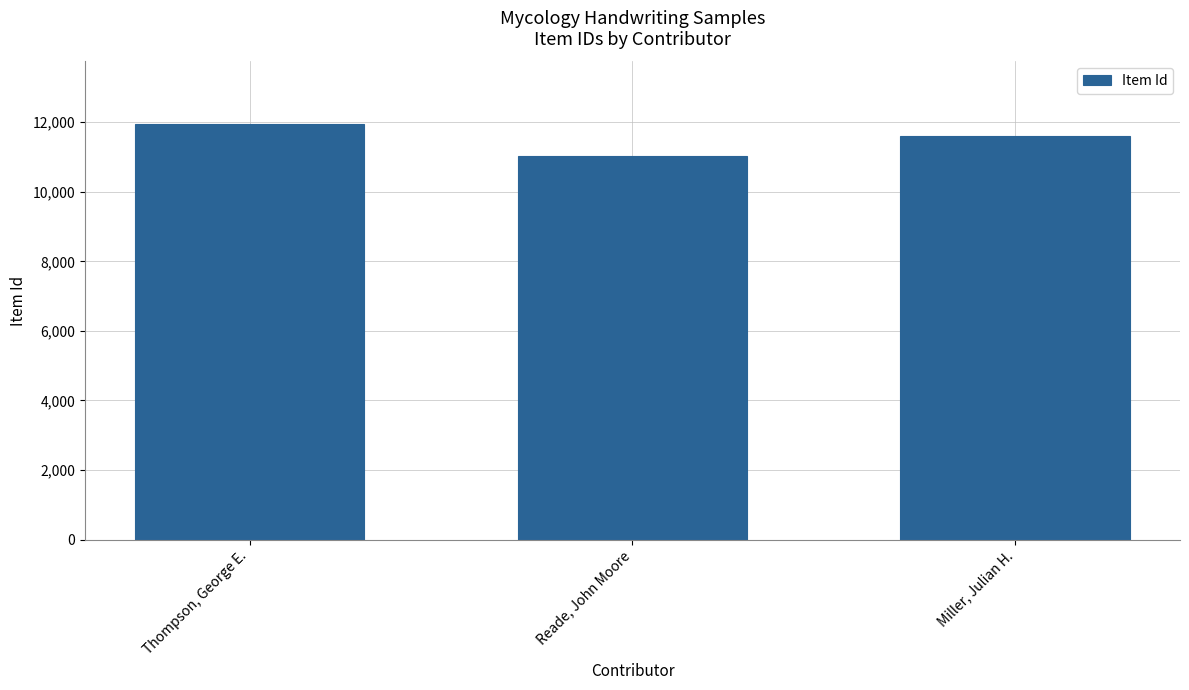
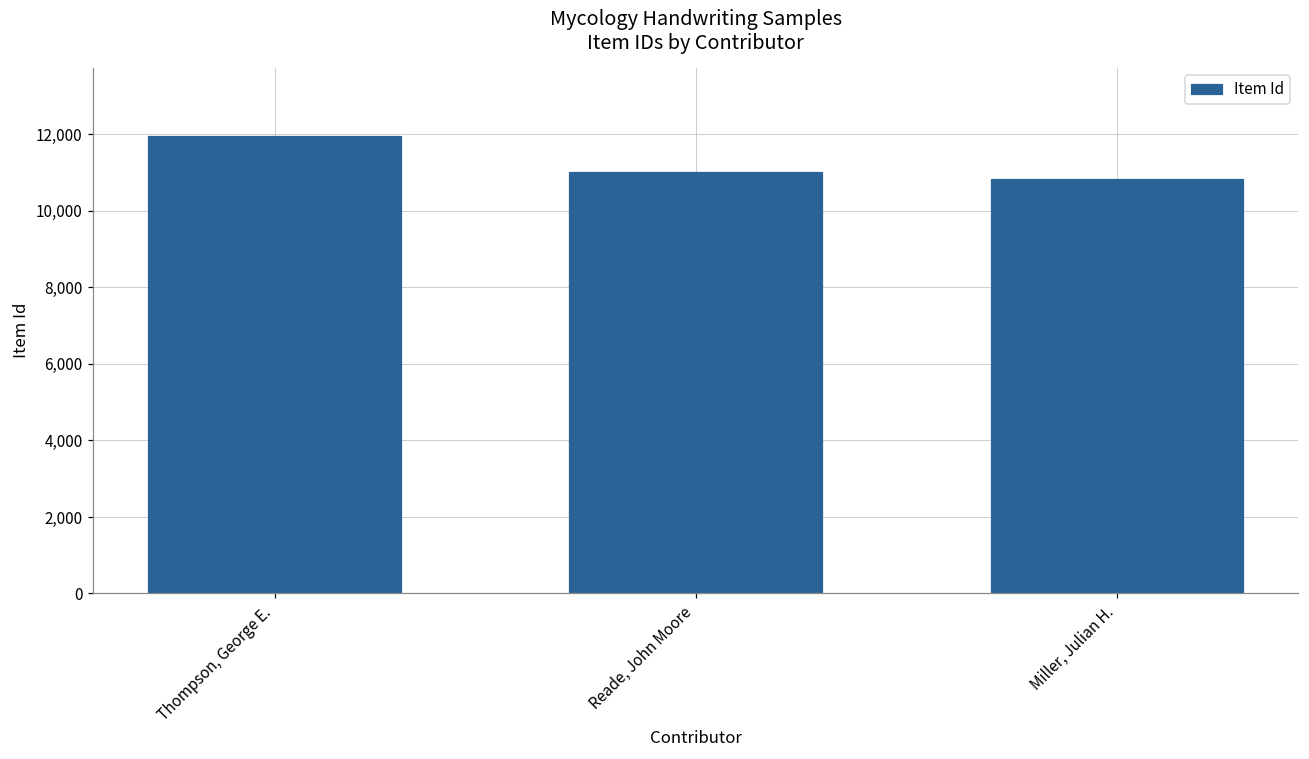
Miller, Julian H.: 11,600 -> 10,800
